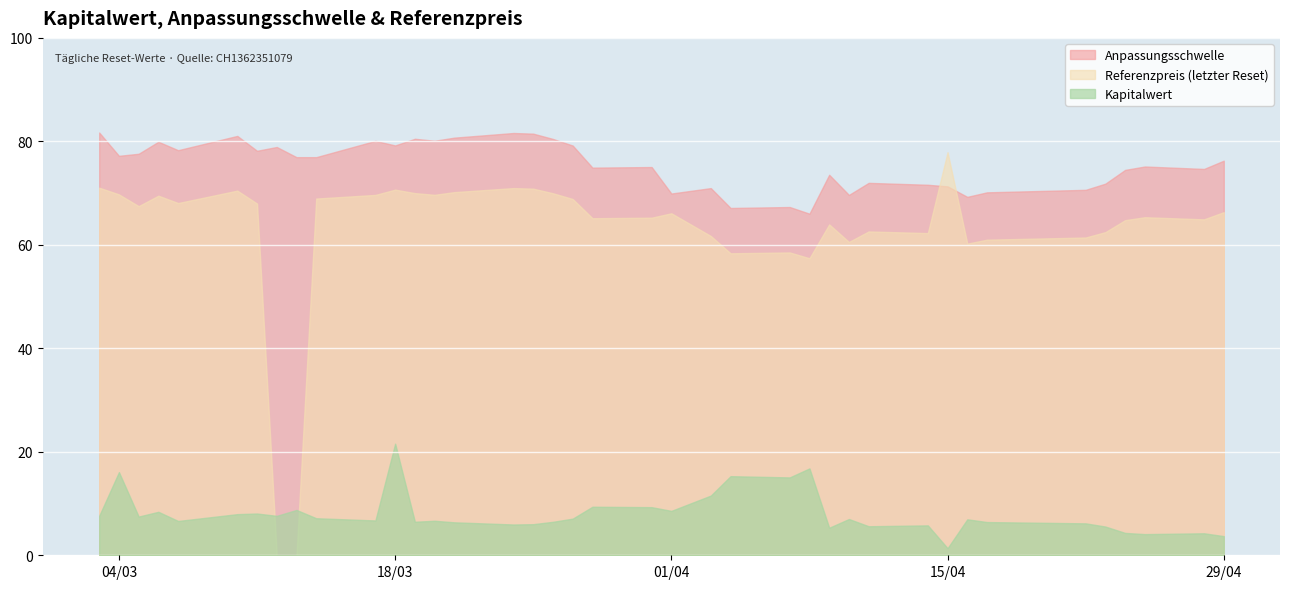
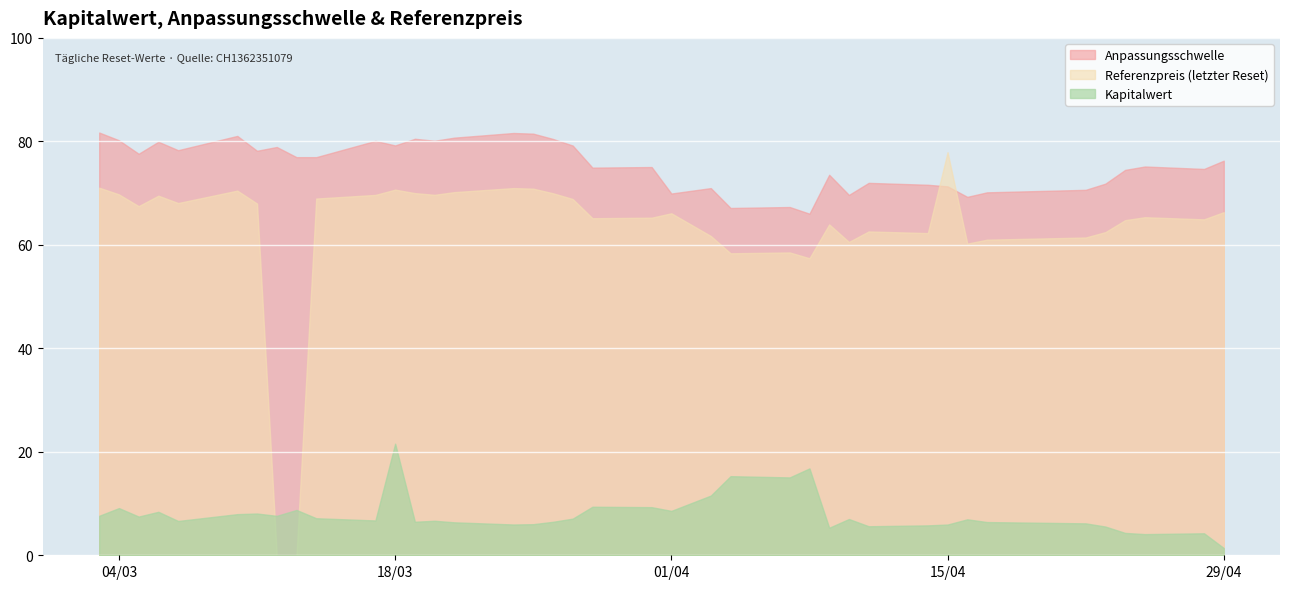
Anpassungsschwelle, 04/03: 77 -> 80
Kapitalwert, 04/03: 16 -> 9
Kapitalwert, 15/04: 1 -> 6
Kapitalwert, 29/04: 4 -> 1
